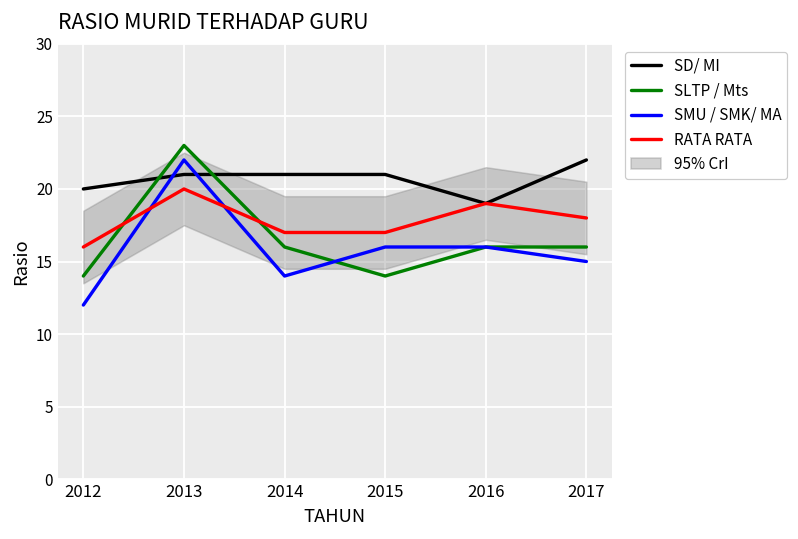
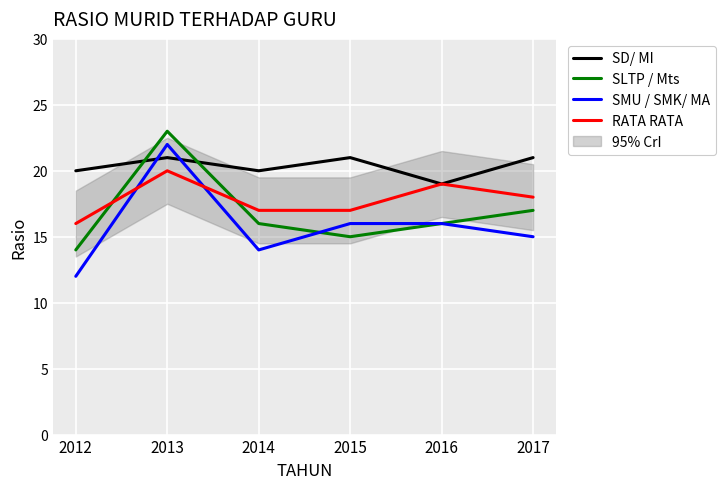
SD/ MI, 2014: 21 -> 20
SLTP / Mts, 2015: 14 -> 15
SD/ MI, 2017: 22 -> 21
SLTP / Mts, 2017: 16 -> 17
